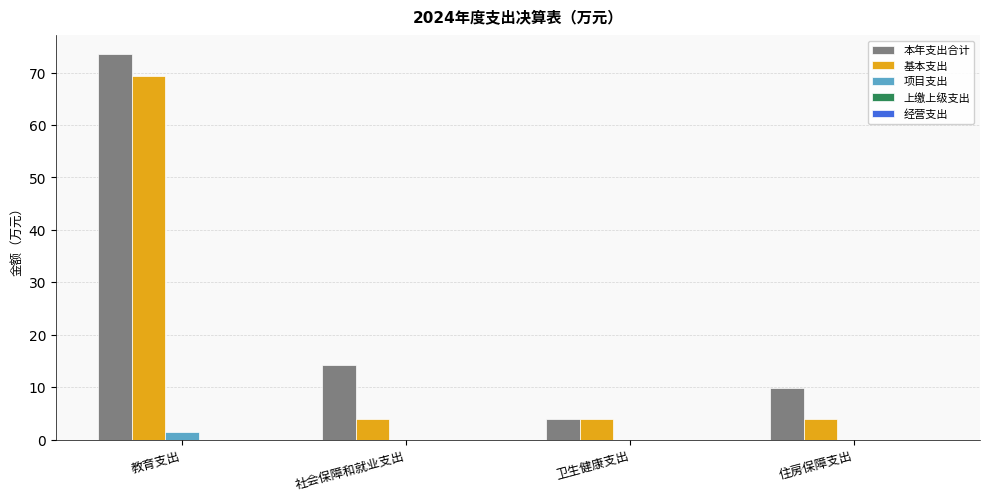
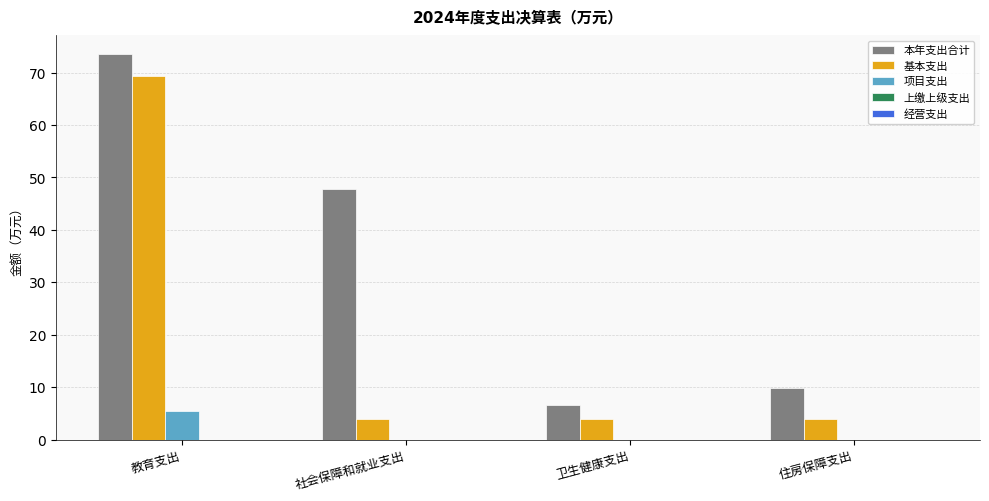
项目支出, 教育支出: 1 -> 5
本年支出合计, 社会保障和就业支出: 14 -> 48
本年支出合计, 卫生健康支出: 4 -> 7
